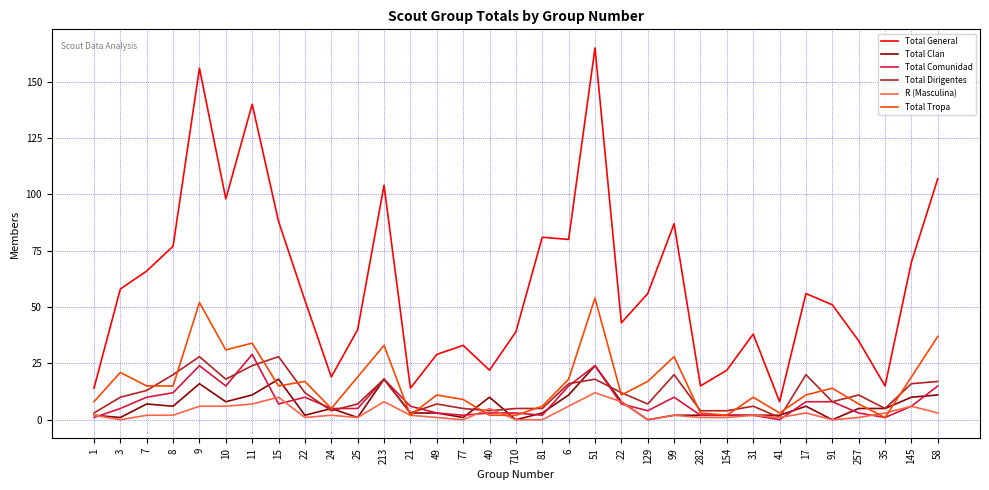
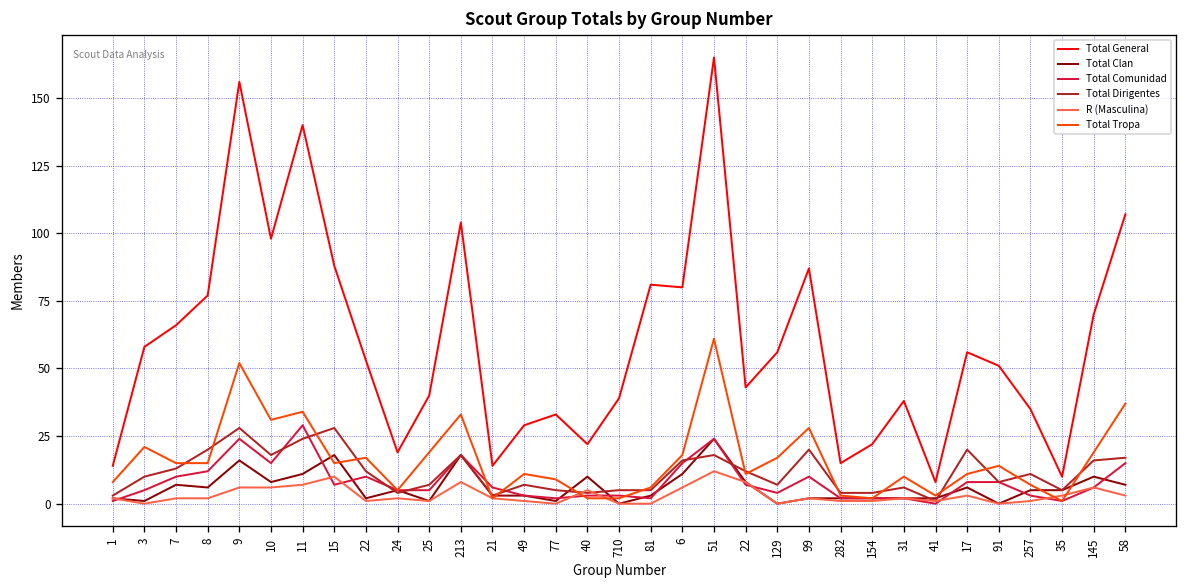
Total Tropa, 51: 54 -> 61
Total General, 35: 15 -> 10
Total Clan, 58: 11 -> 7
